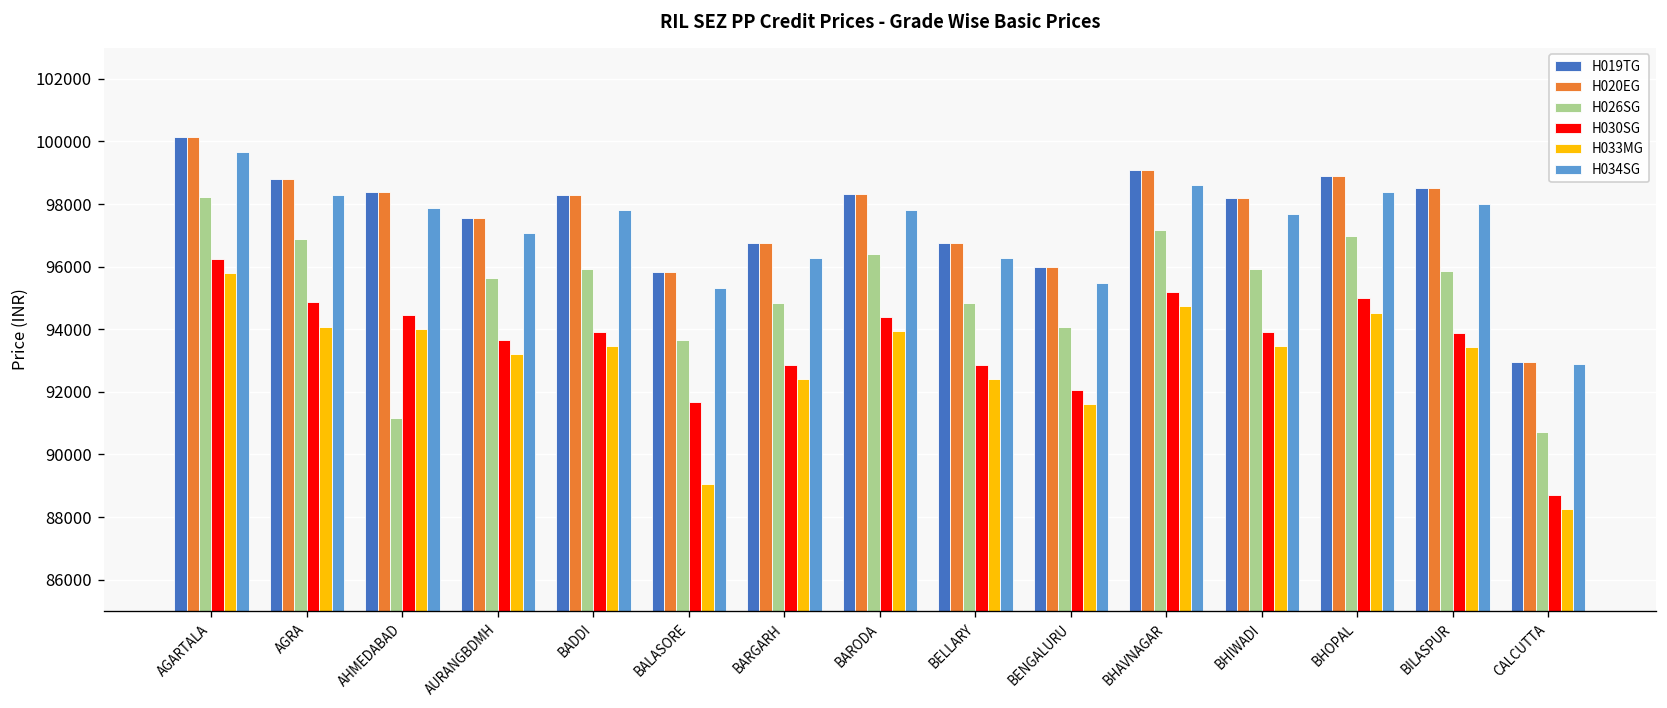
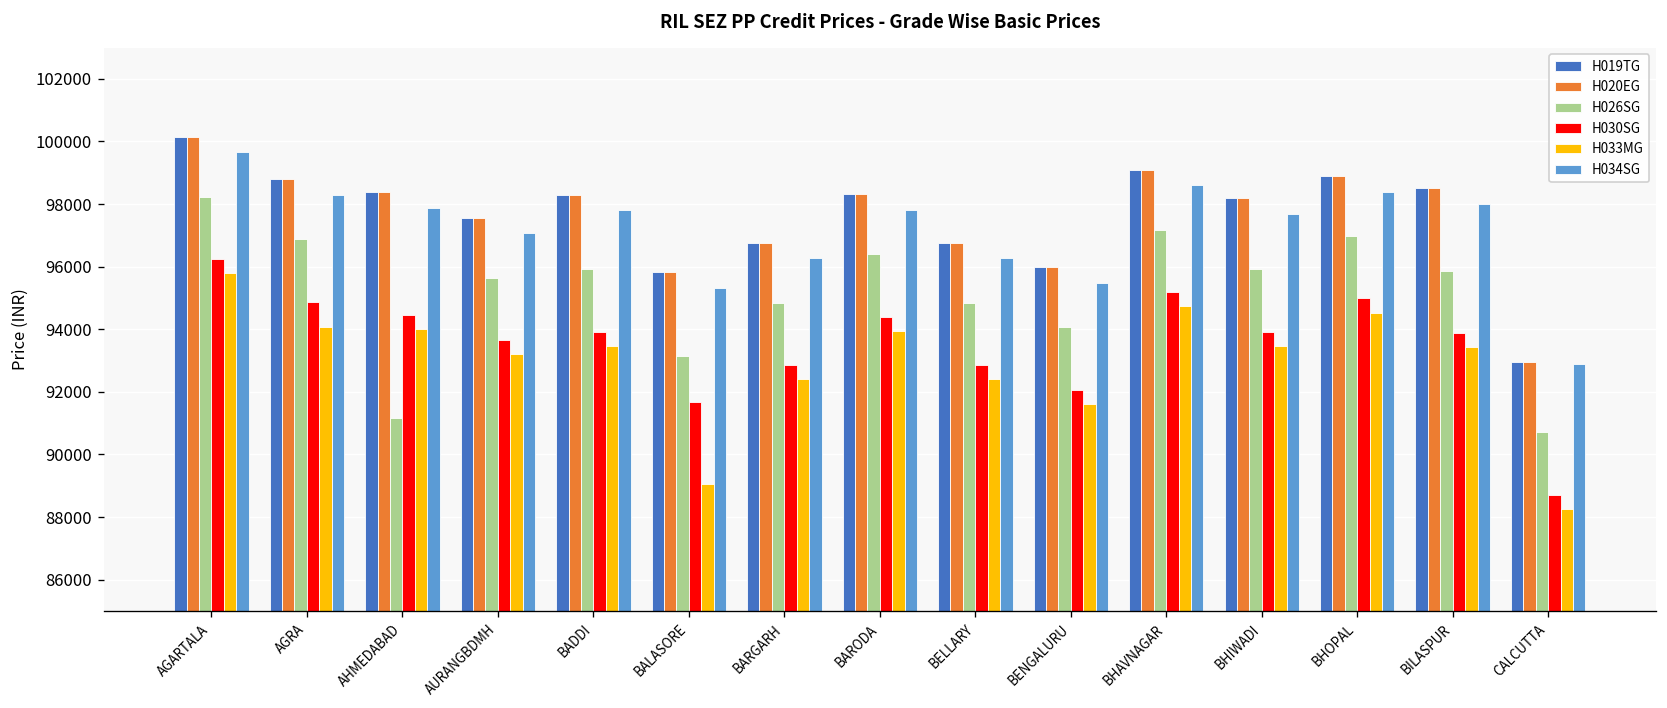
H026SG, BALASORE: 93700 -> 93200
